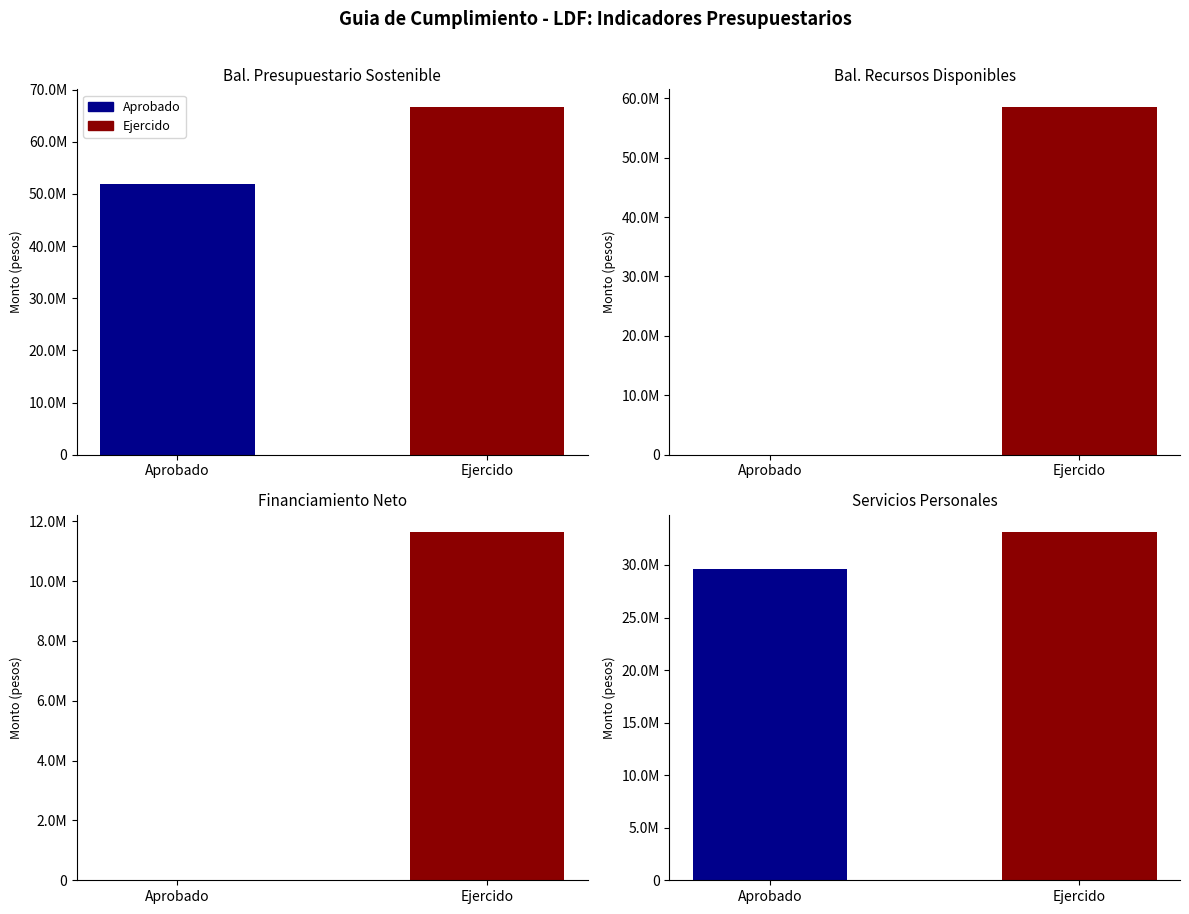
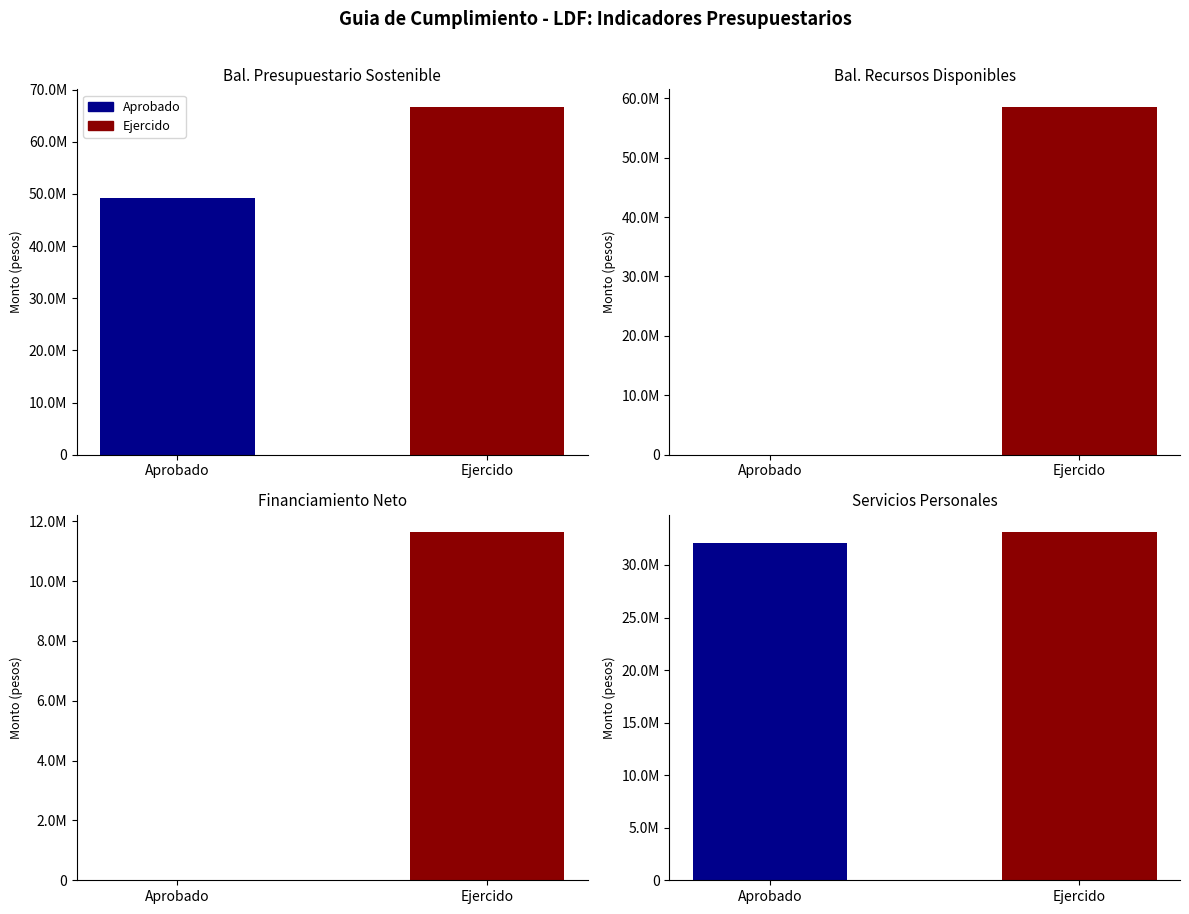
Bal. Presupuestario Sostenible, Aprobado: 52000000 -> 49000000
Servicios Personales, Aprobado: 29600000 -> 32100000
